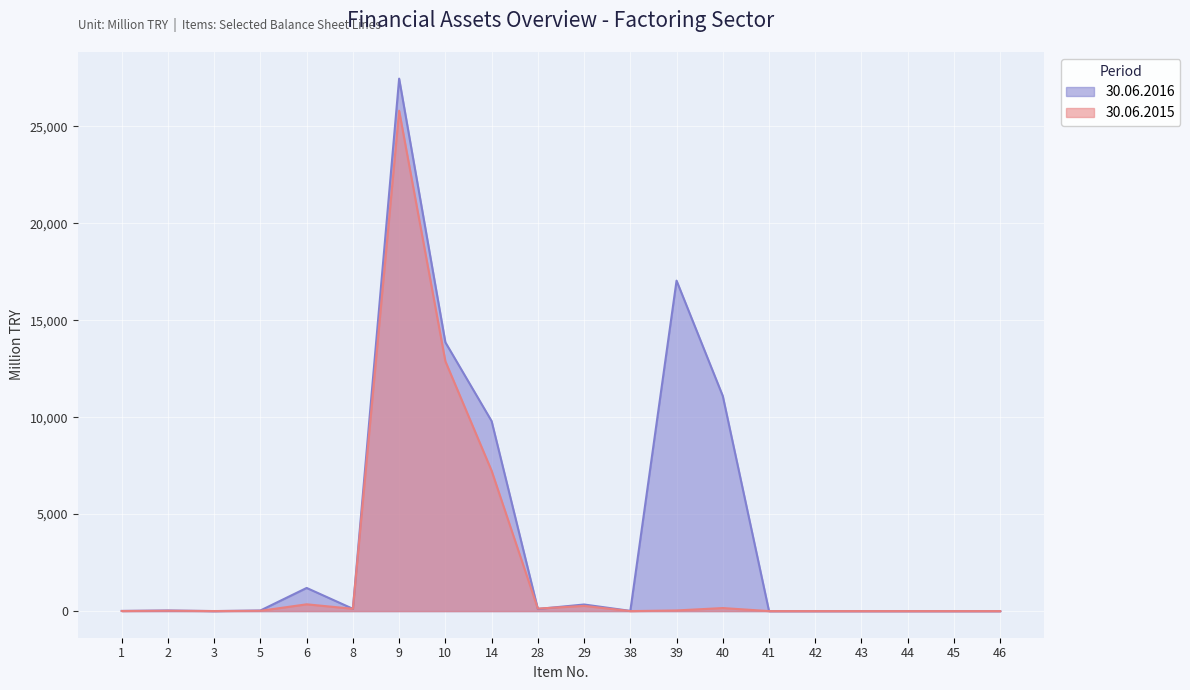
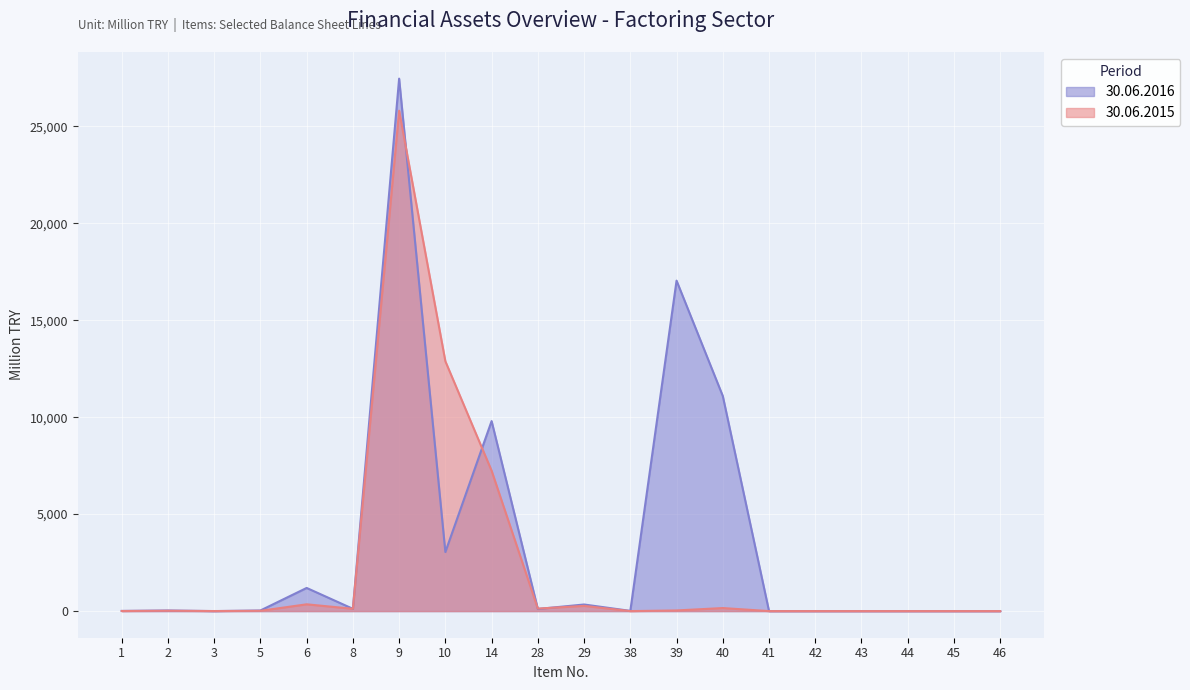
30.06.2016, 10: 13,900 -> 3,000
